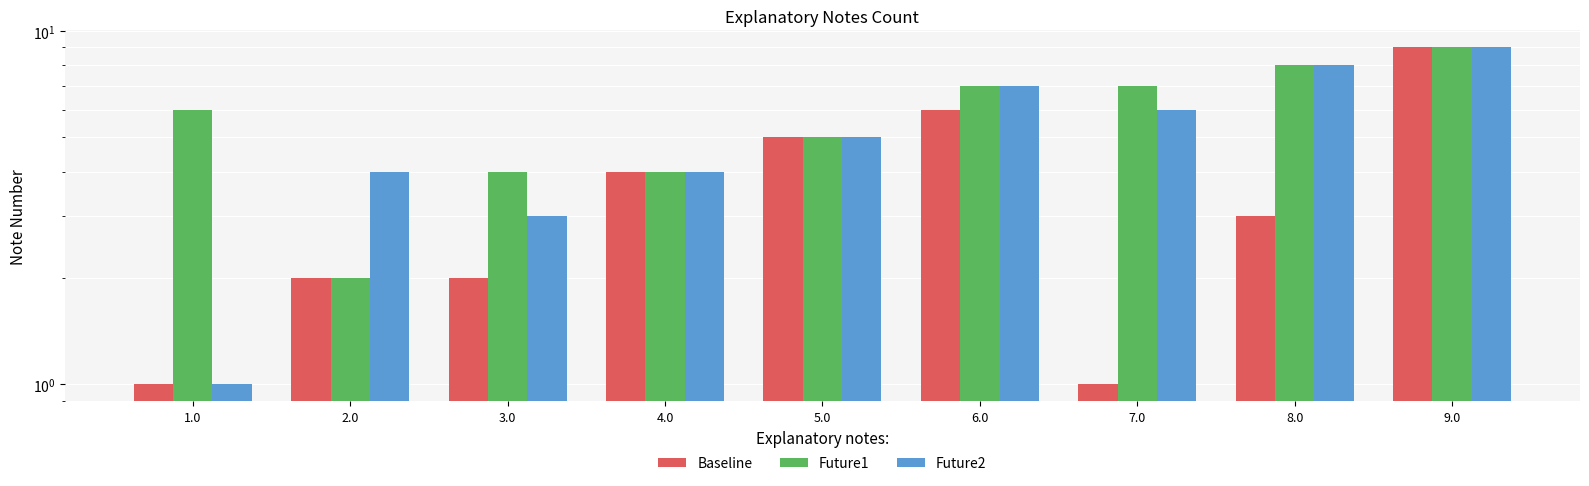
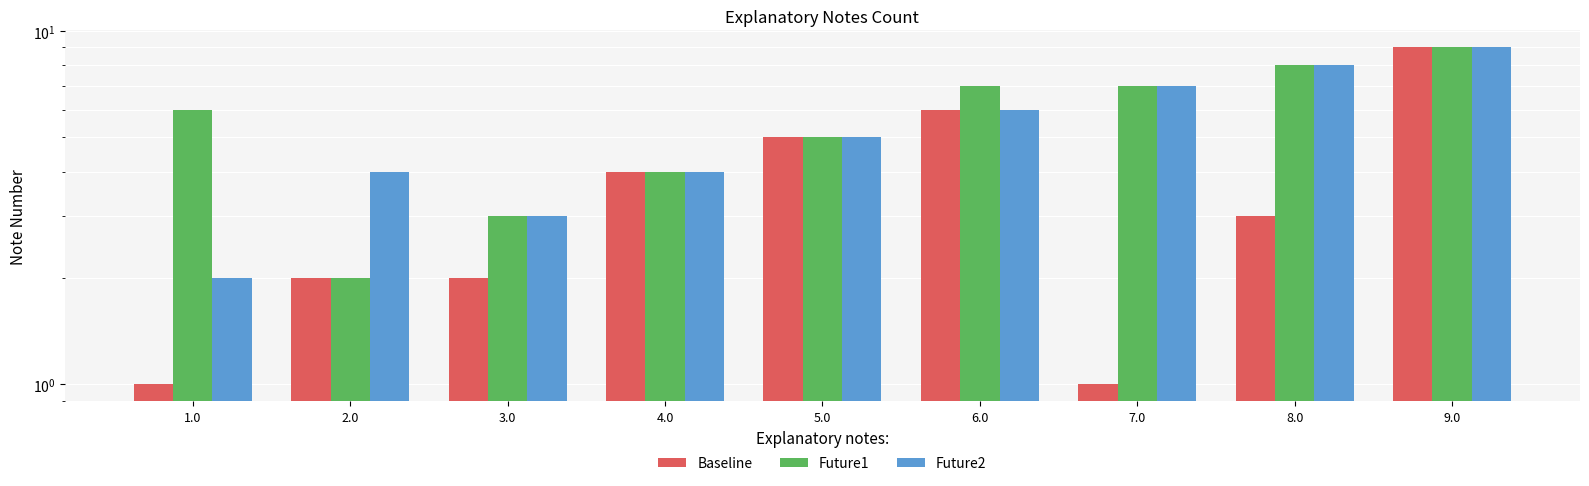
Future2, 1.0: 1 -> 2
Future1, 3.0: 4 -> 3
Future2, 6.0: 7 -> 6
Future2, 7.0: 6 -> 7
